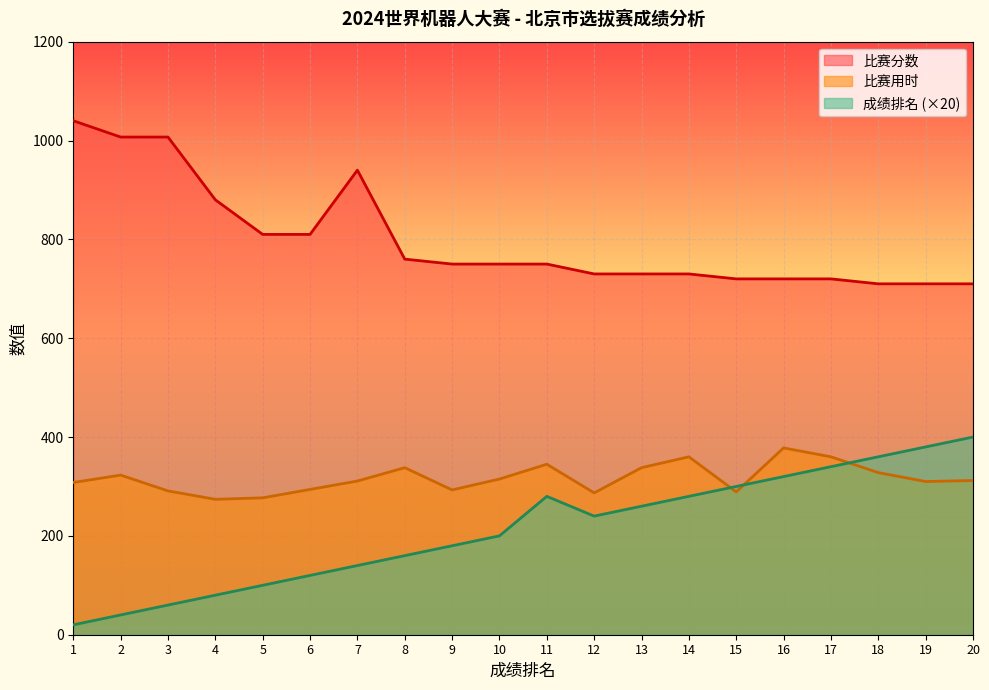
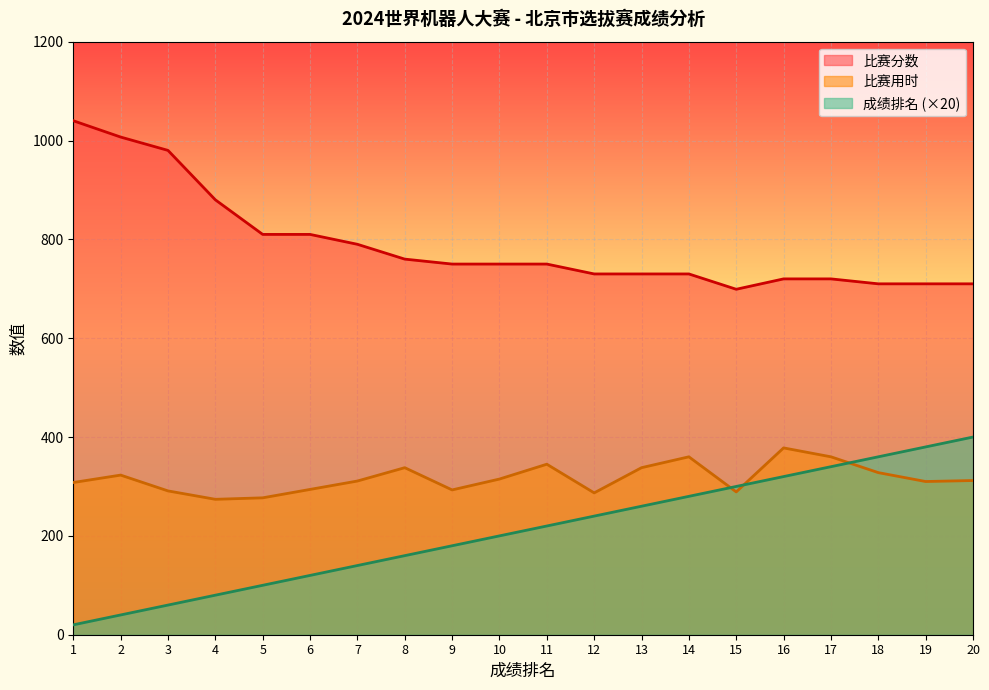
比赛分数, 3: 1010 -> 980
比赛分数, 7: 940 -> 790
成绩排名 (×20), 11: 280 -> 220
比赛分数, 15: 720 -> 700
